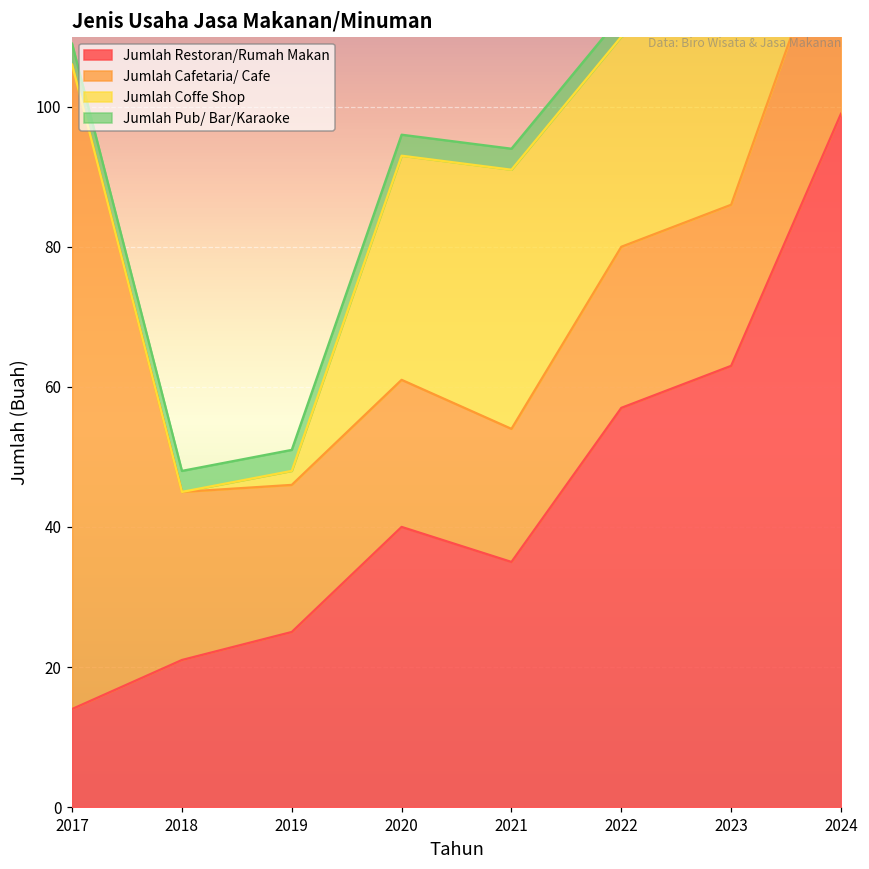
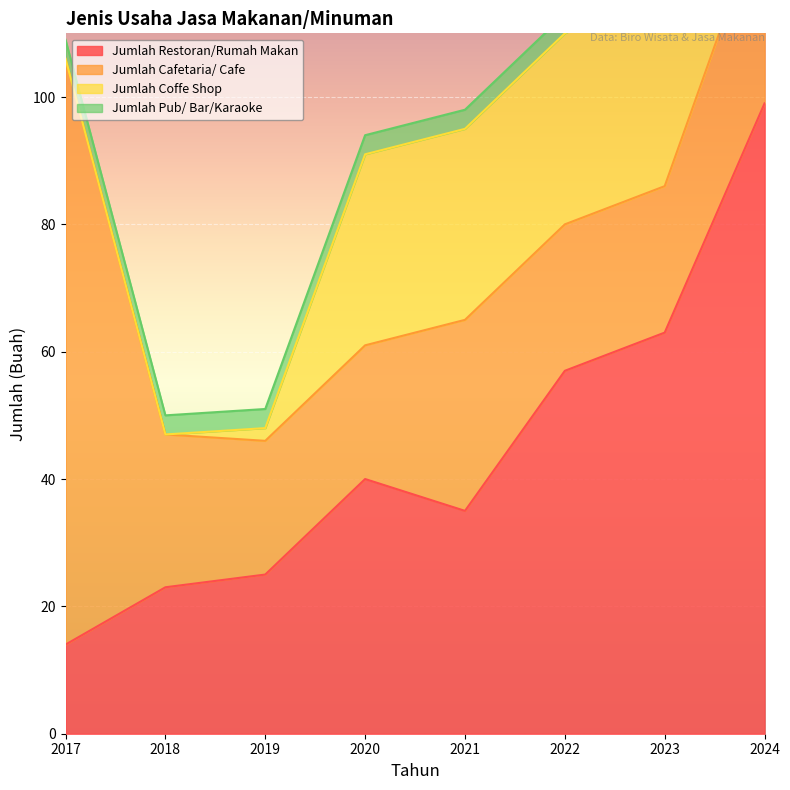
Jumlah Restoran/Rumah Makan, 2018: 21 -> 23
Jumlah Coffe Shop, 2020: 32 -> 30
Jumlah Cafetaria/ Cafe, 2021: 19 -> 30
Jumlah Coffe Shop, 2021: 37 -> 30
